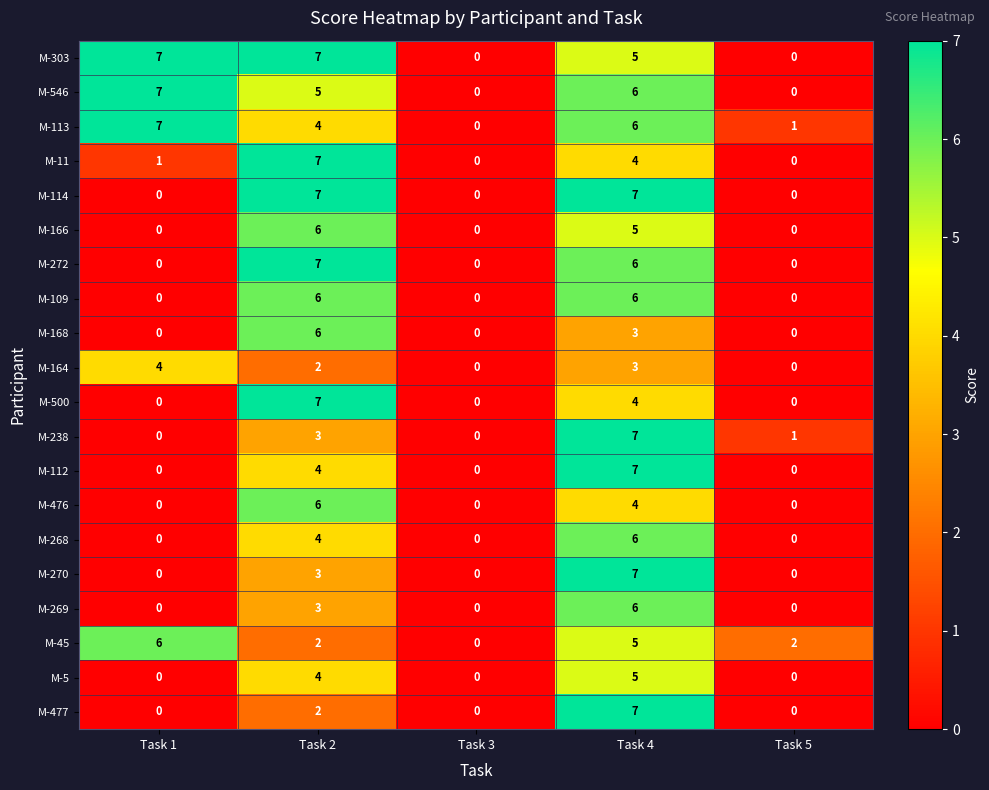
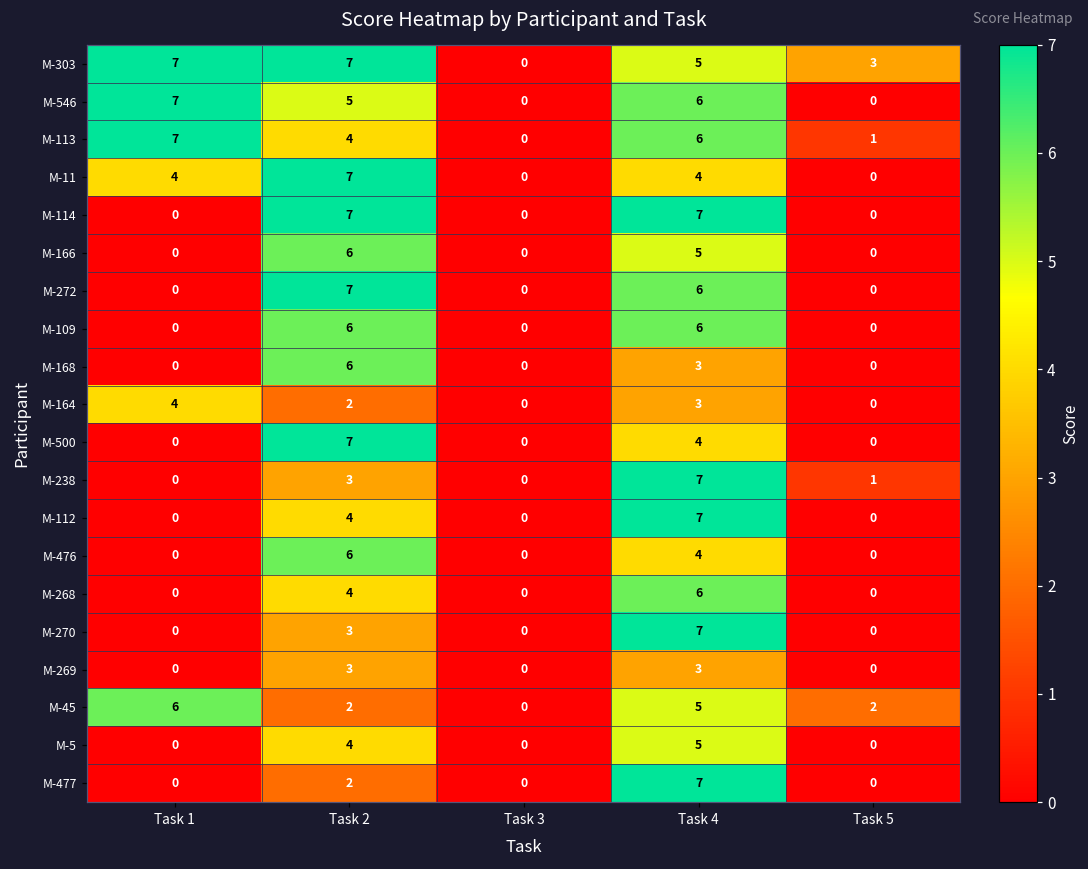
М-303, Task 5: 0 -> 3
М-11, Task 1: 1 -> 4
М-269, Task 4: 6 -> 3
